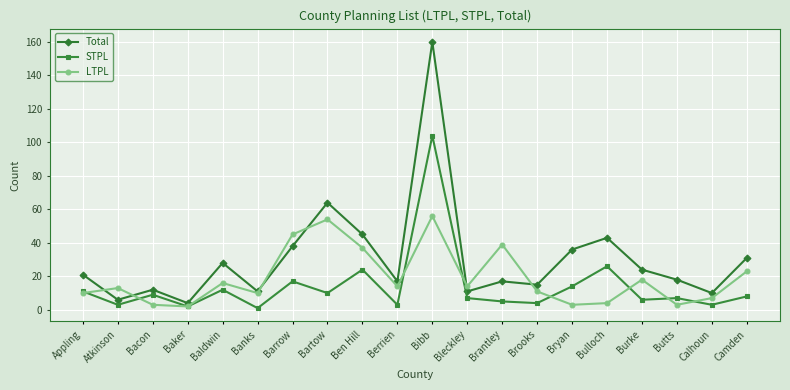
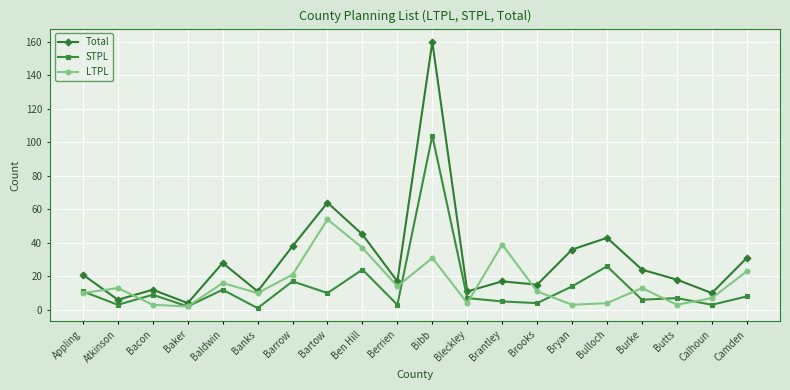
LTPL, Barrow: 45 -> 21
LTPL, Bibb: 56 -> 31
LTPL, Bleckley: 14 -> 4
LTPL, Burke: 18 -> 13
